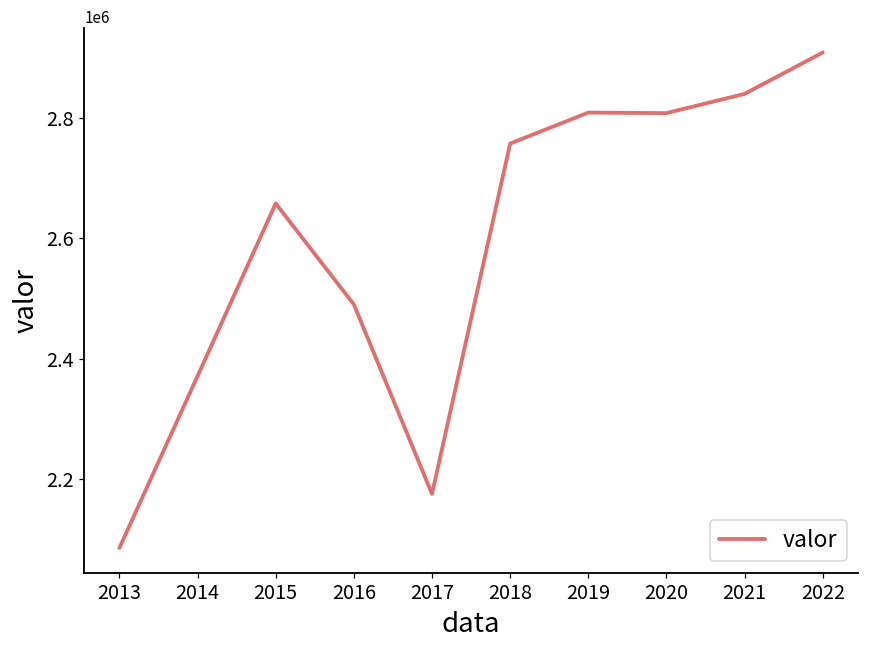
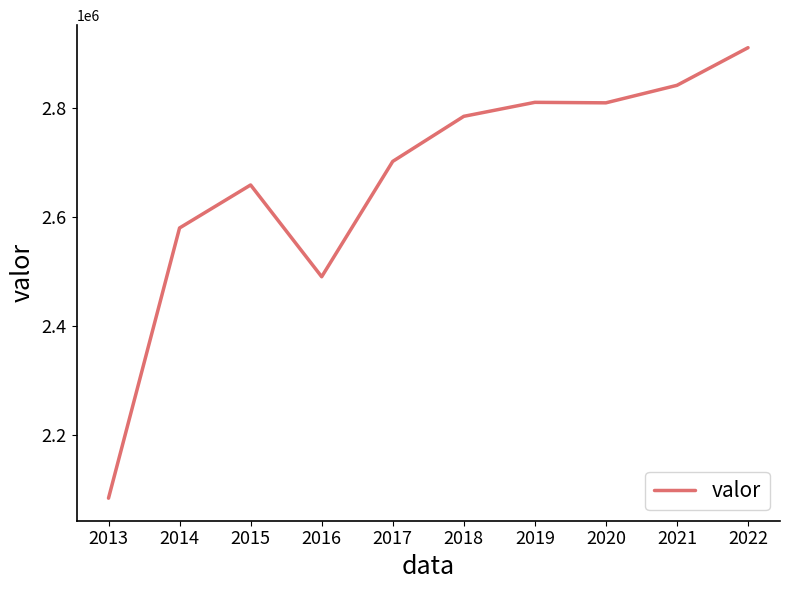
2014: 2370000 -> 2580000
2017: 2170000 -> 2700000
2018: 2760000 -> 2780000
